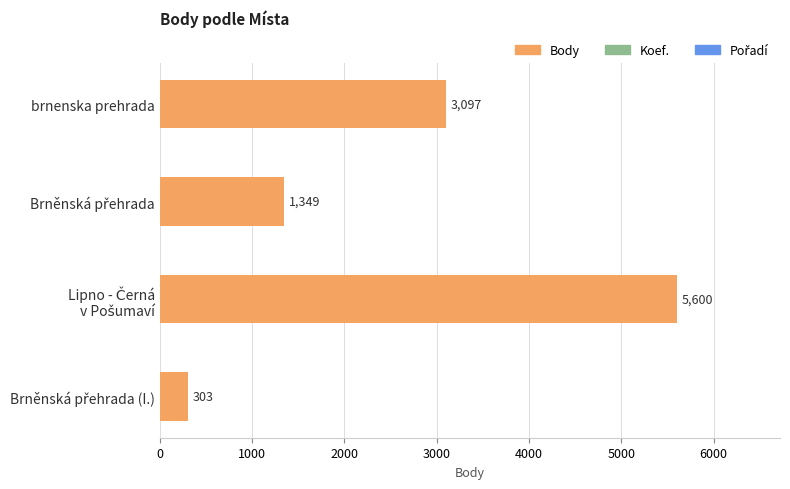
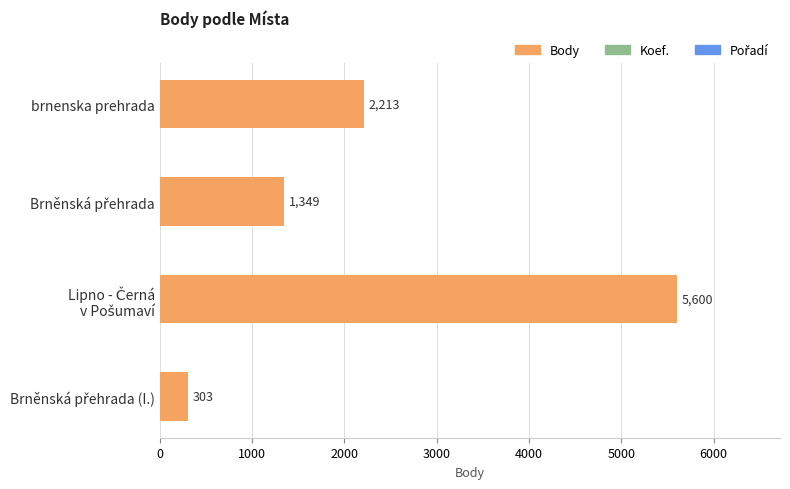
brnenska prehrada: 3,097 -> 2,213
